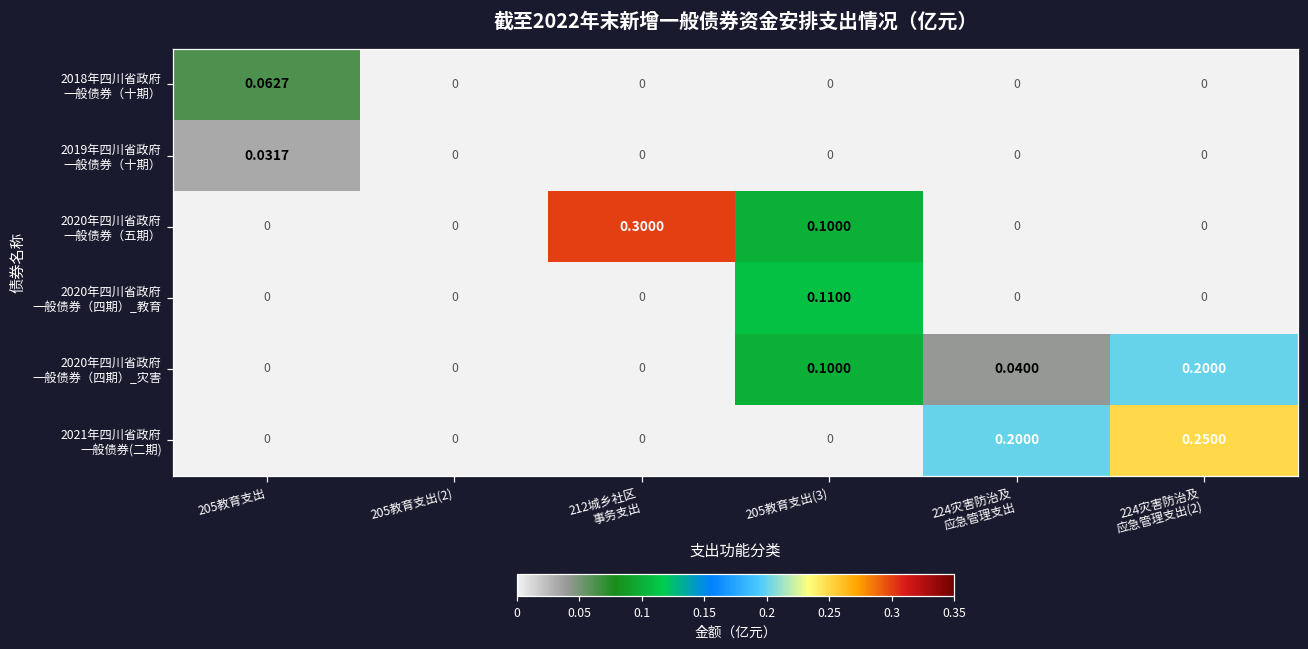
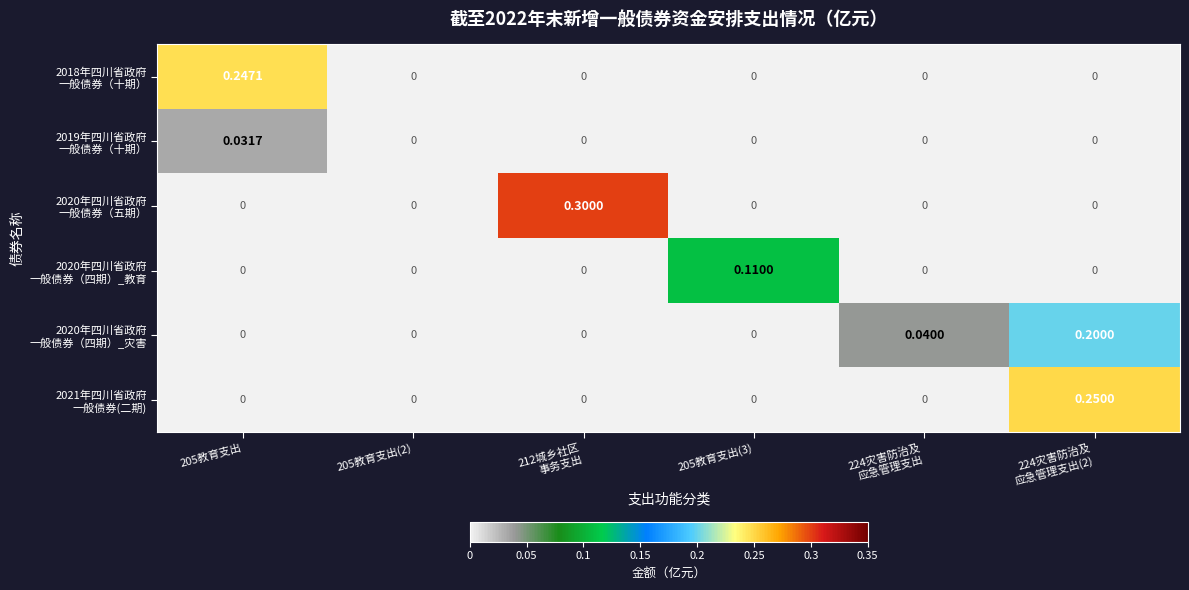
2018年四川省政府 一般债券（十期）, 205教育支出: 0.0627 -> 0.2471
2020年四川省政府 一般债券（五期）, 205教育支出(3): 0.1000 -> 0
2020年四川省政府 一般债券（四期）_灾害, 205教育支出(3): 0.1000 -> 0
2021年四川省政府 一般债券(二期), 224灾害防治及 应急管理支出: 0.2000 -> 0
